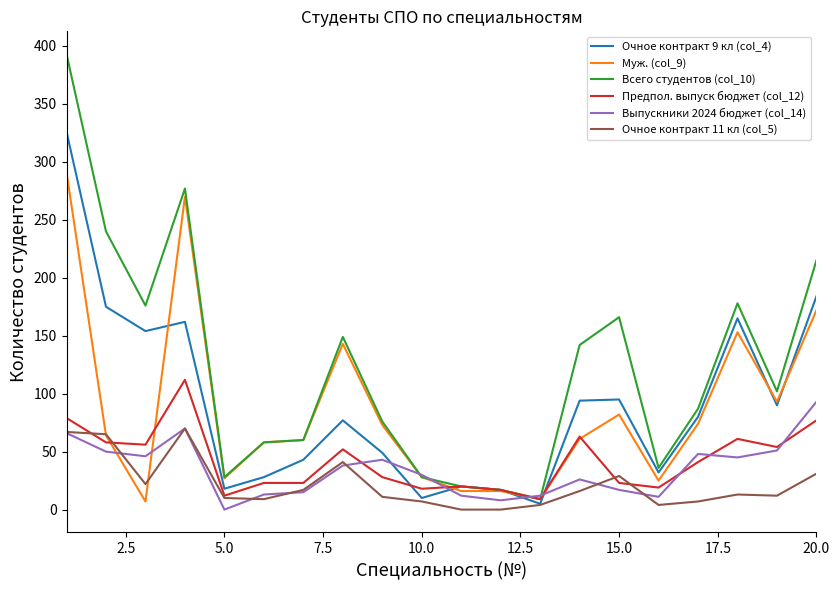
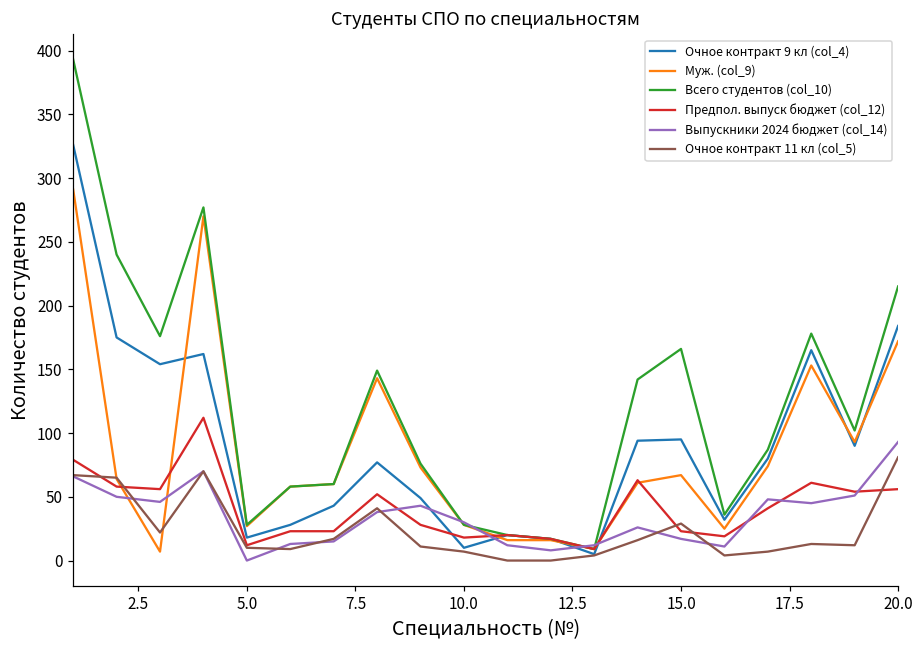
Муж. (col_9), 15.0: 82 -> 67
Предпол. выпуск бюджет (col_12), 20.0: 77 -> 56
Очное контракт 11 кл (col_5), 20.0: 31 -> 81
